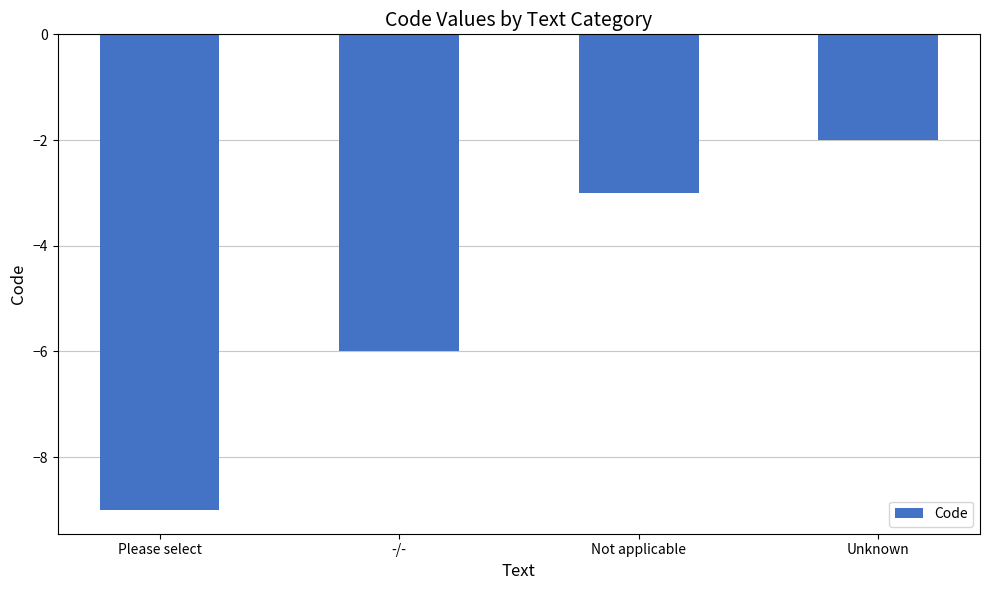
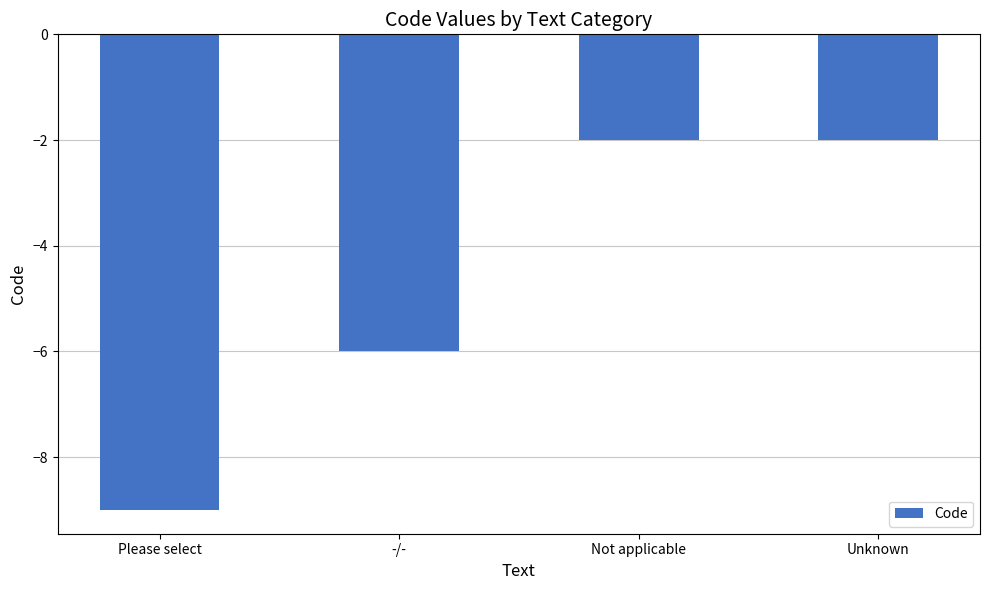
Not applicable: -3 -> -2
